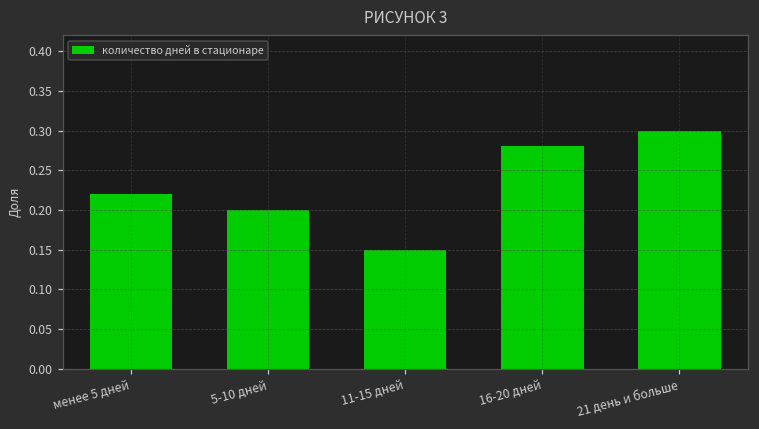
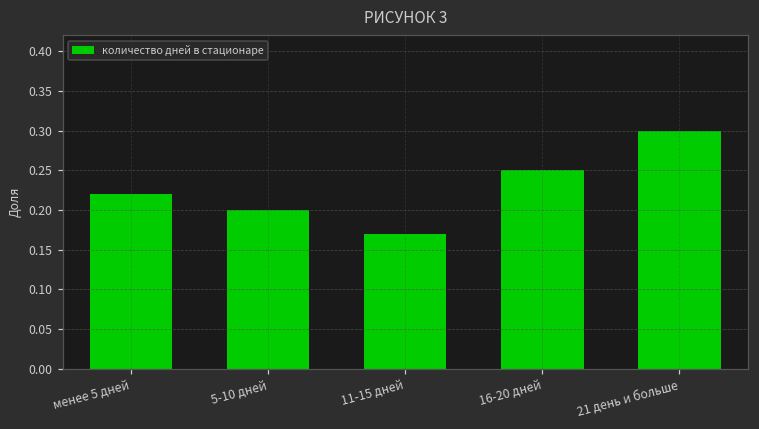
11-15 дней: 0.15 -> 0.17
16-20 дней: 0.28 -> 0.25
